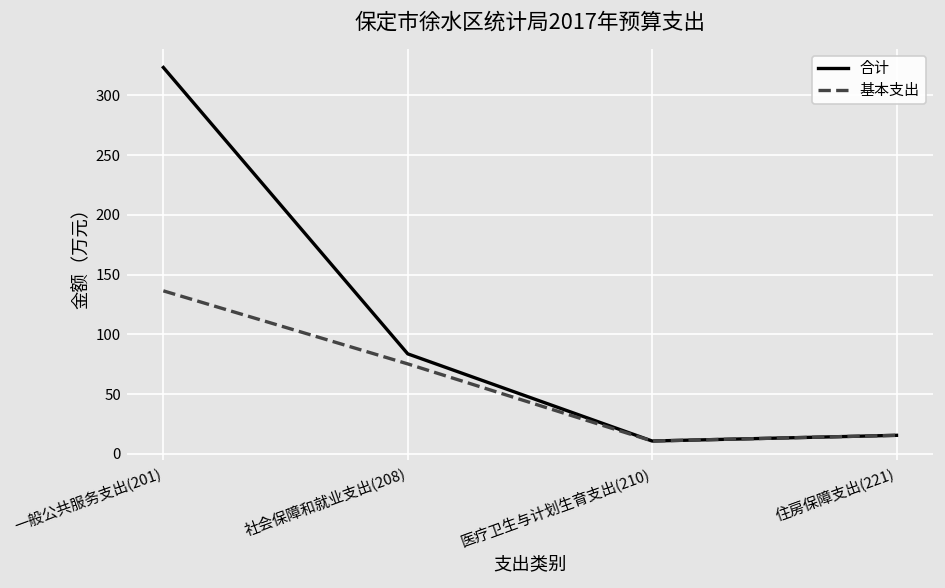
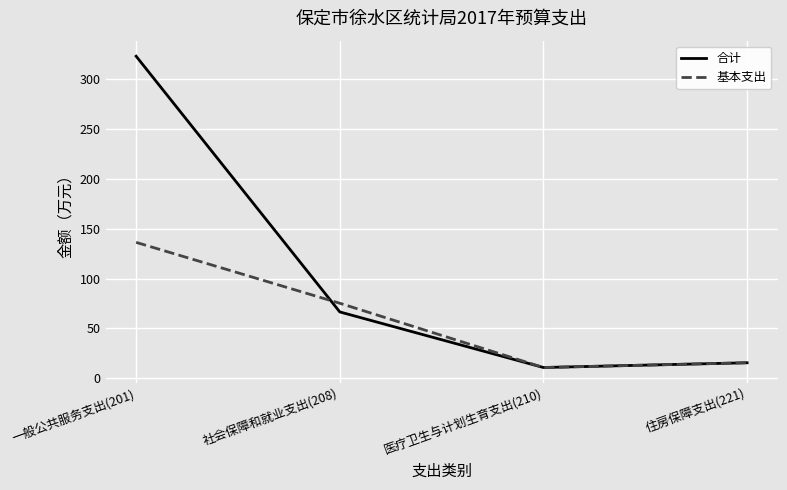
合计, 社会保障和就业支出(208): 80 -> 70
